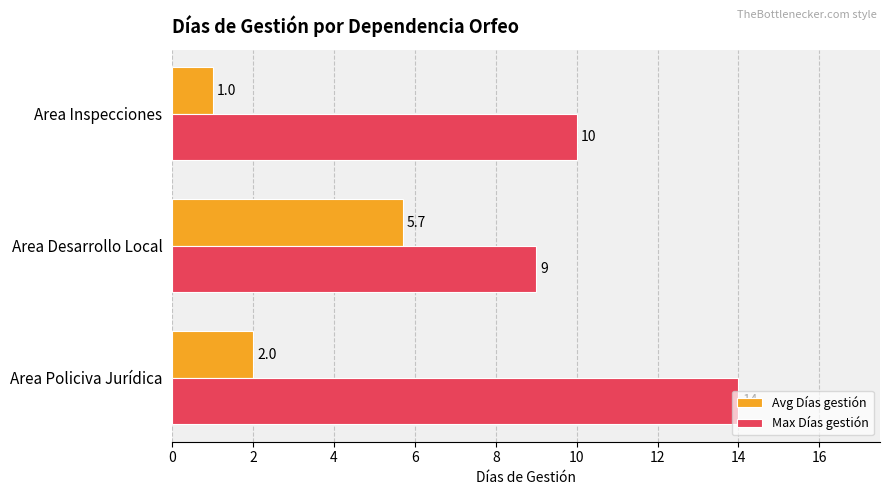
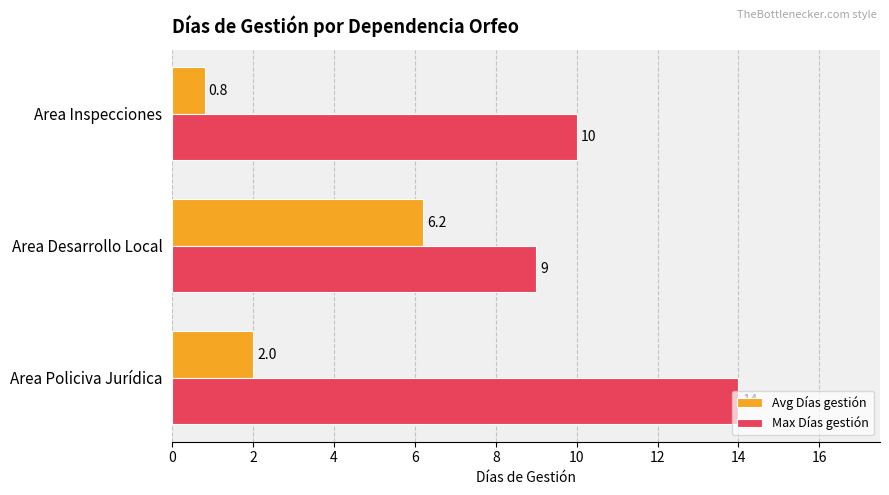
Avg Días gestión, Area Inspecciones: 1.0 -> 0.8
Avg Días gestión, Area Desarrollo Local: 5.7 -> 6.2
